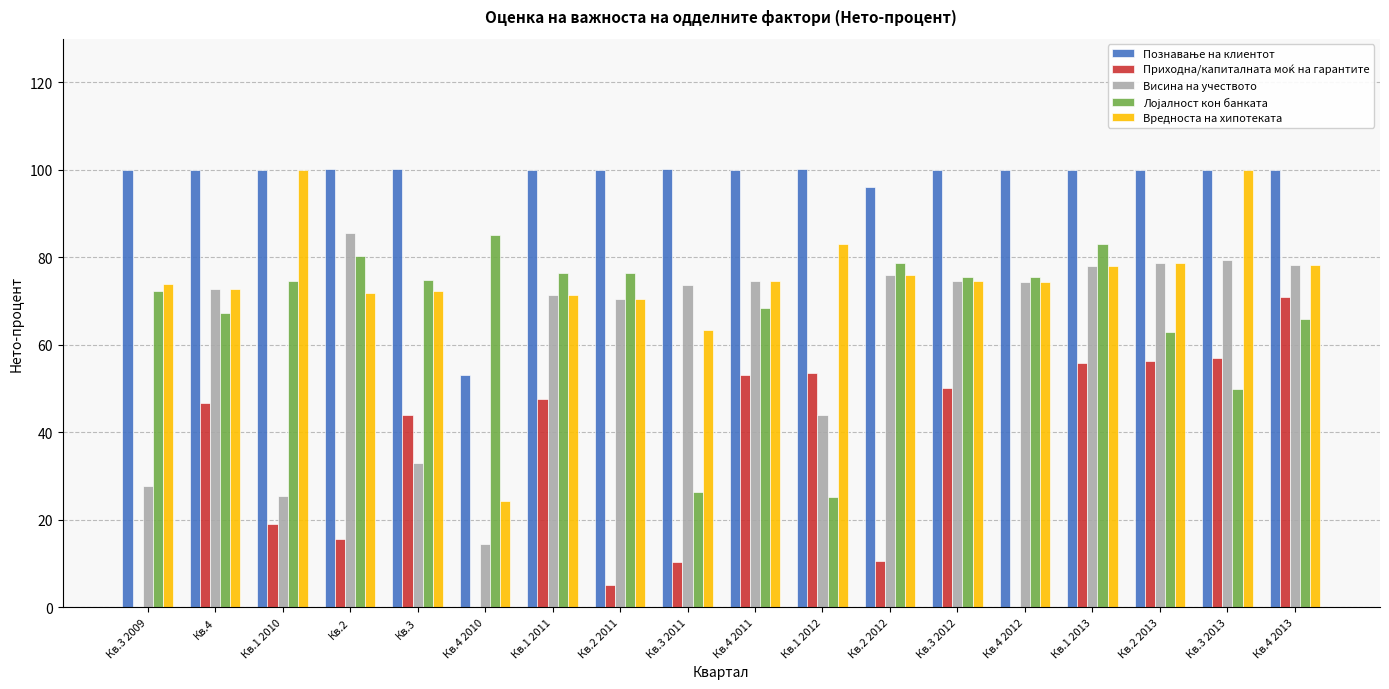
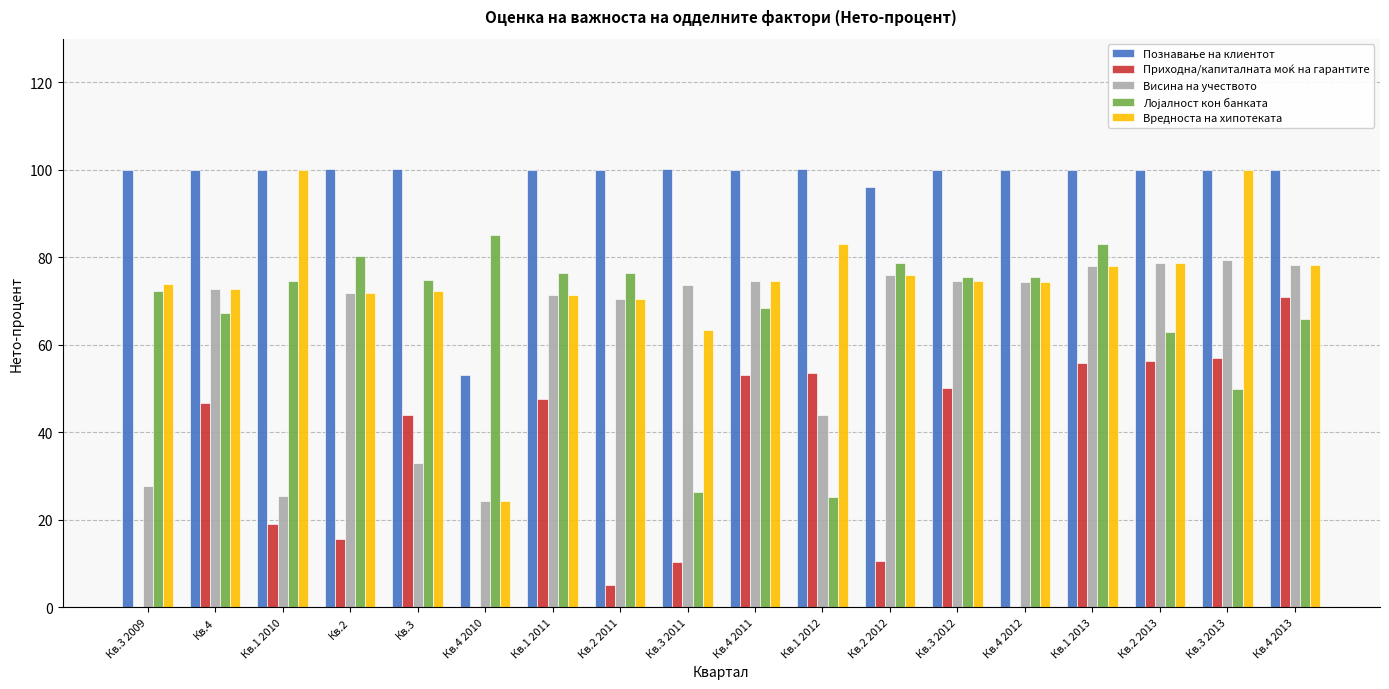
Висина на учеството, Кв.2: 86 -> 72
Висина на учеството, Кв.4 2010: 14 -> 24
